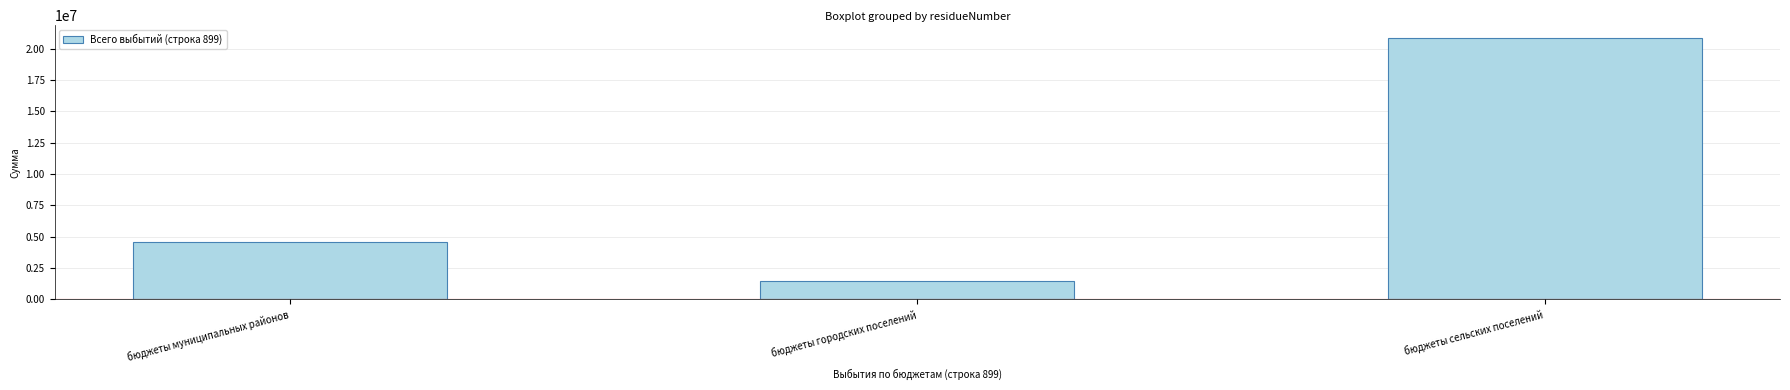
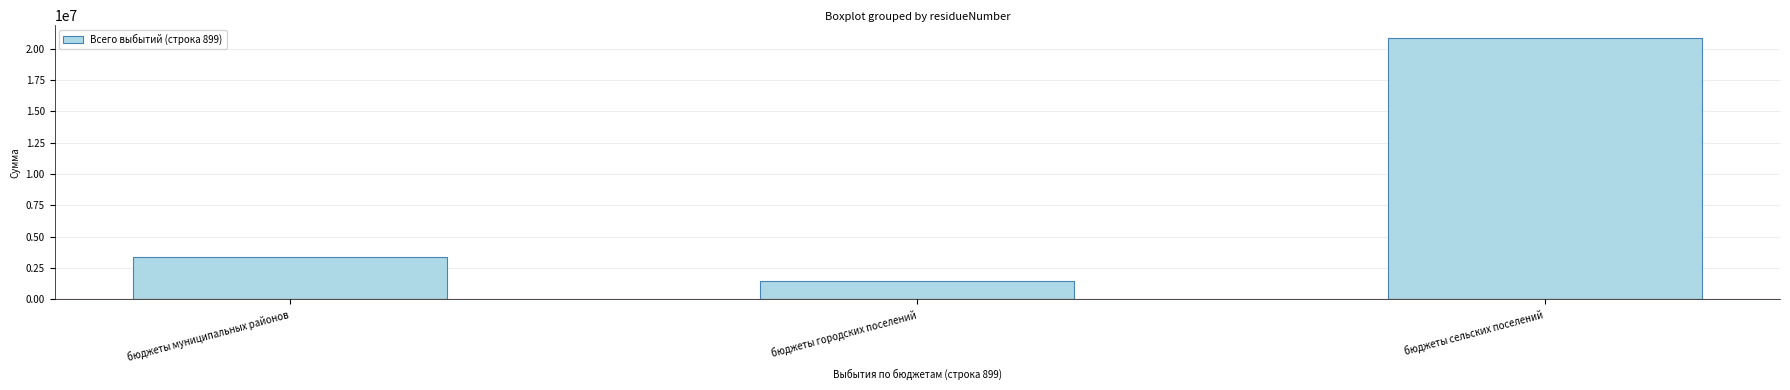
бюджеты муниципальных районов: 4600000 -> 3400000
